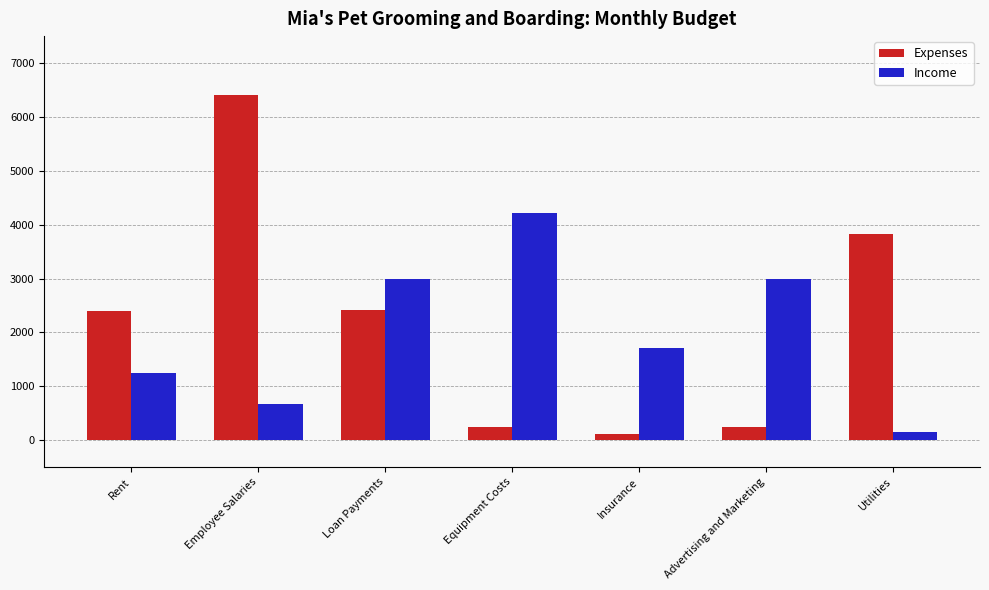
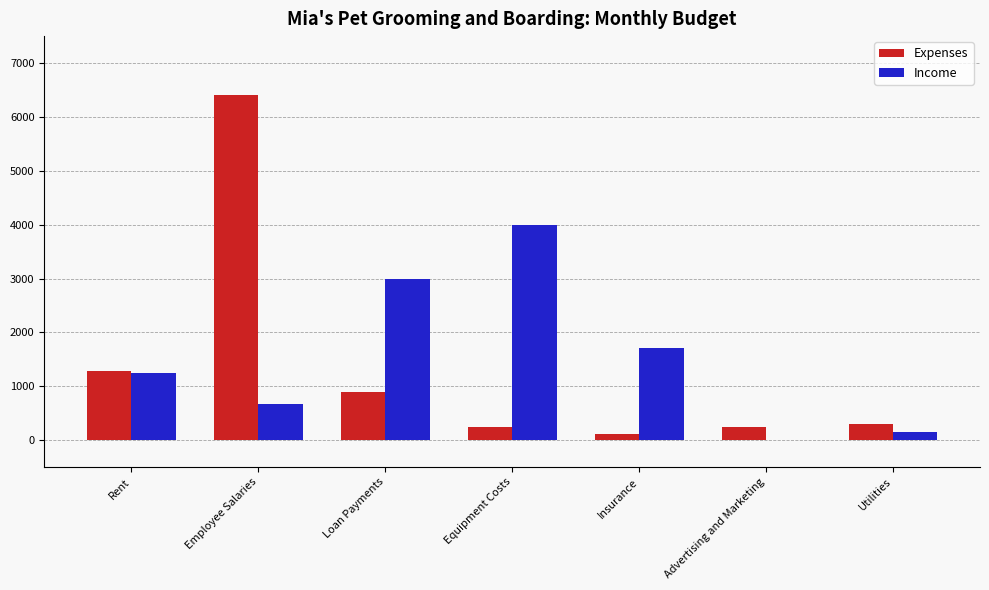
Expenses, Rent: 2400 -> 1300
Expenses, Loan Payments: 2400 -> 900
Income, Equipment Costs: 4200 -> 4000
Income, Advertising and Marketing: 3000 -> 0
Expenses, Utilities: 3800 -> 300
